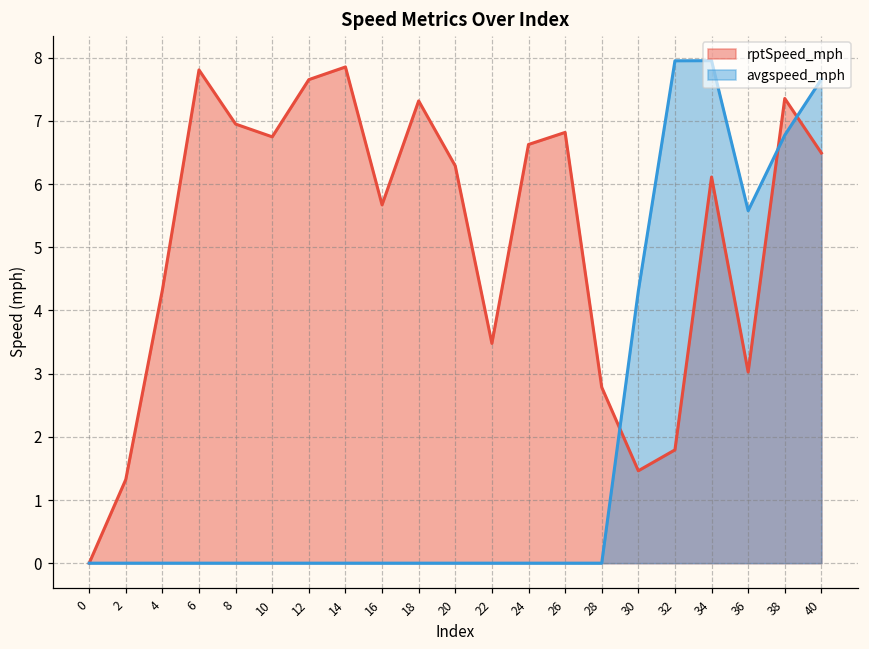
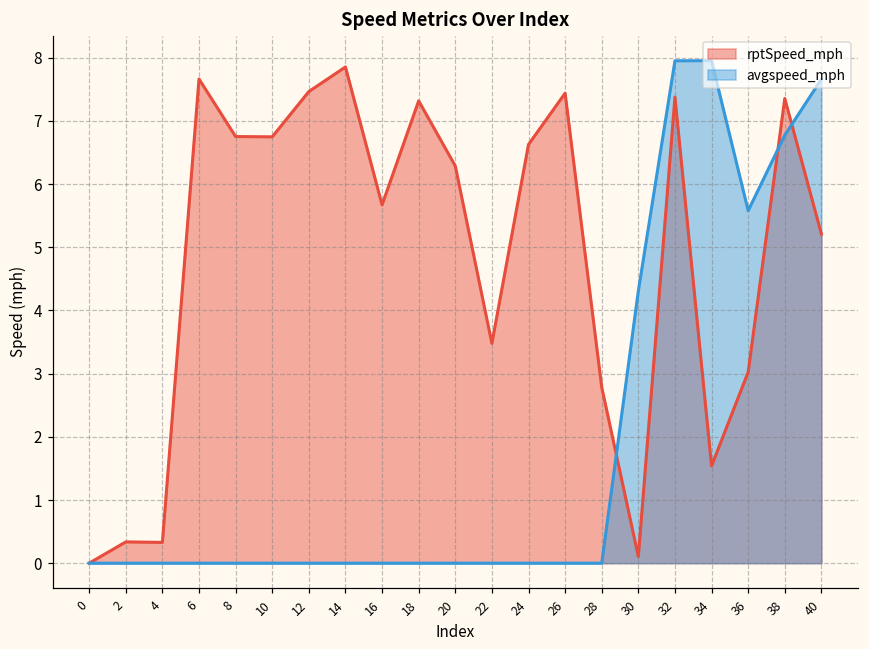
rptSpeed_mph, 2: 1.3 -> 0.3
rptSpeed_mph, 4: 4.3 -> 0.3
rptSpeed_mph, 6: 7.8 -> 7.7
rptSpeed_mph, 8: 7.0 -> 6.8
rptSpeed_mph, 12: 7.7 -> 7.5
rptSpeed_mph, 26: 6.8 -> 7.4
rptSpeed_mph, 30: 1.5 -> 0.1
rptSpeed_mph, 32: 1.8 -> 7.4
rptSpeed_mph, 34: 6.1 -> 1.5
rptSpeed_mph, 40: 6.5 -> 5.2
